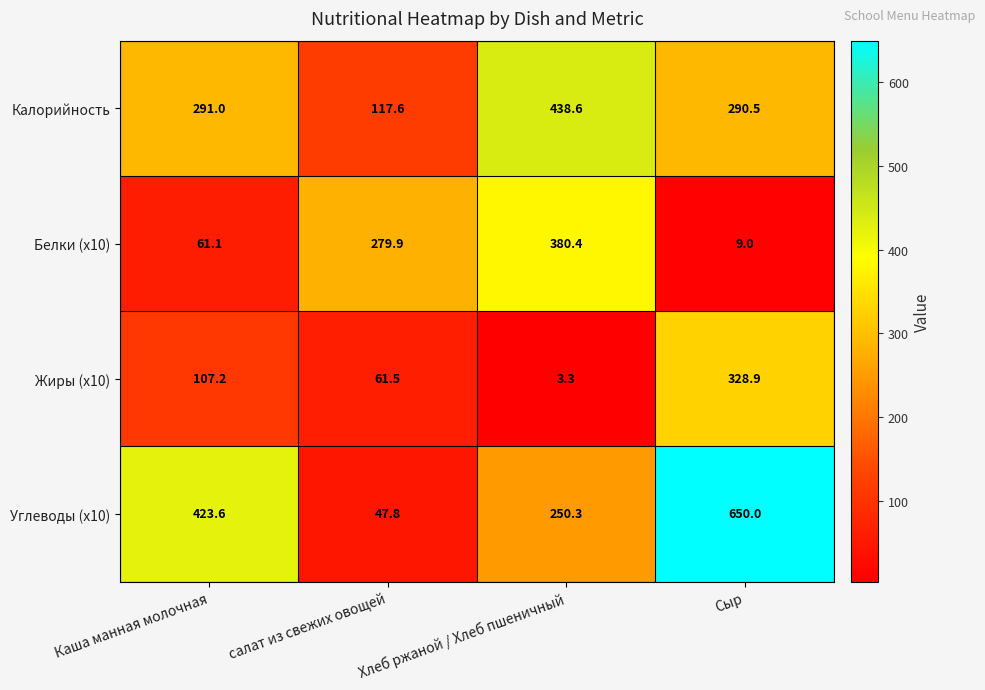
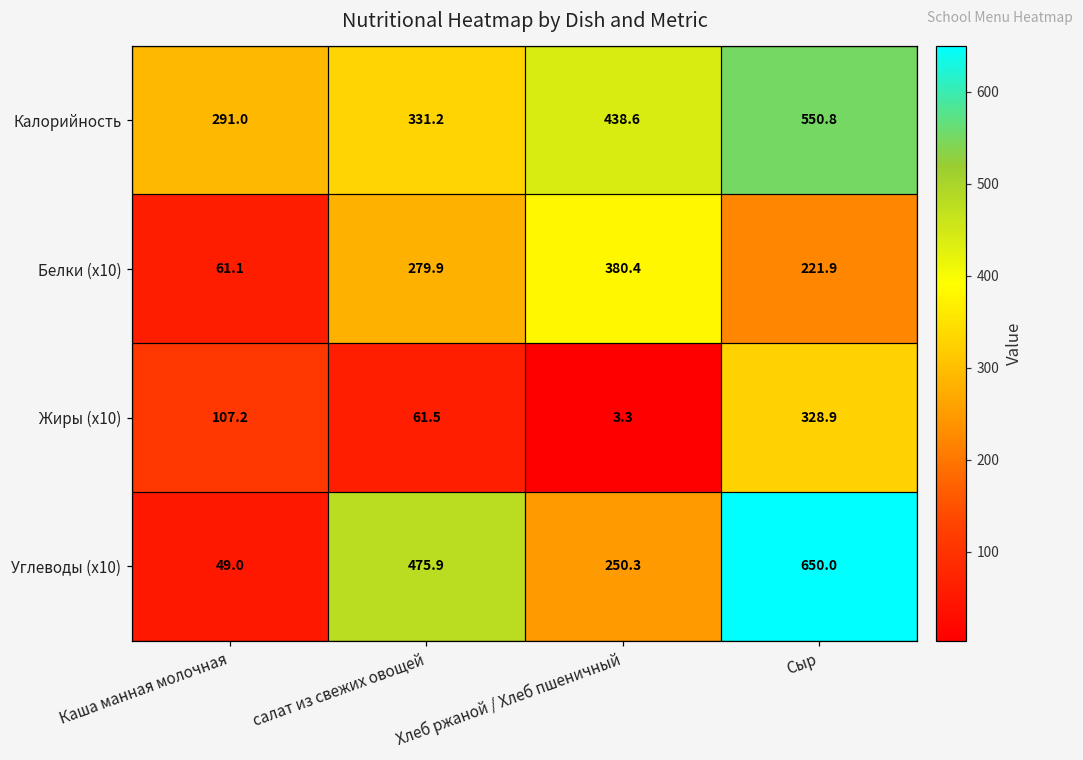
Калорийность, салат из свежих овощей: 117.6 -> 331.2
Калорийность, Сыр: 290.5 -> 550.8
Белки (x10), Сыр: 9.0 -> 221.9
Углеводы (x10), Каша манная молочная: 423.6 -> 49.0
Углеводы (x10), салат из свежих овощей: 47.8 -> 475.9
